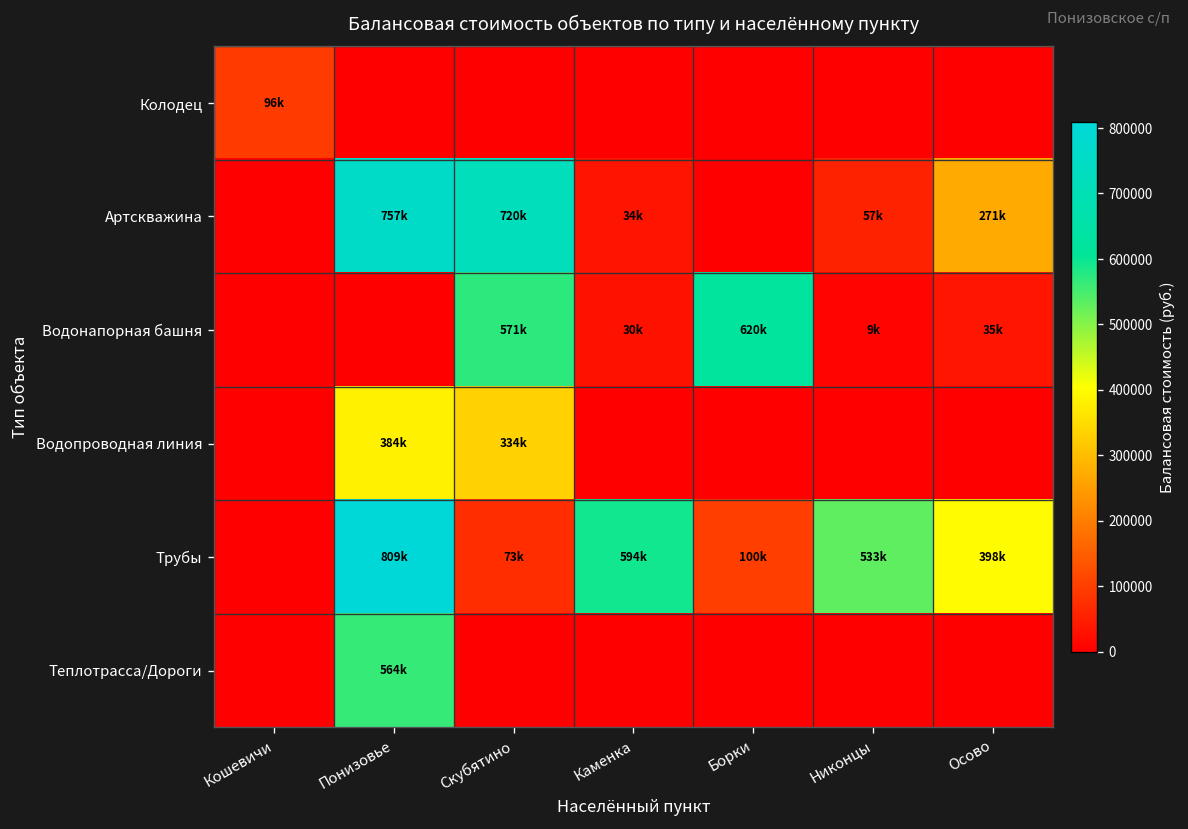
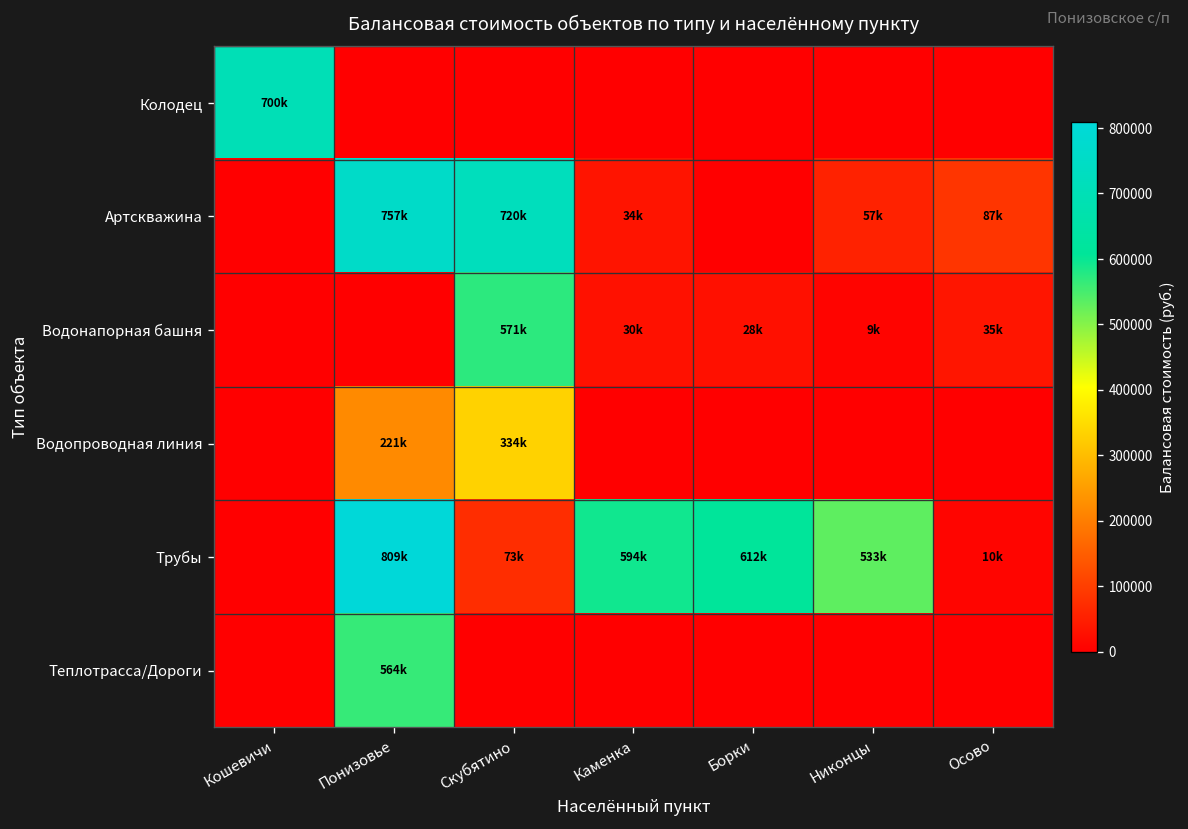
Колодец, Кошевичи: 96k -> 700k
Артскважина, Осово: 271k -> 87k
Водонапорная башня, Борки: 620k -> 28k
Водопроводная линия, Понизовье: 384k -> 221k
Трубы, Борки: 100k -> 612k
Трубы, Осово: 398k -> 10k
